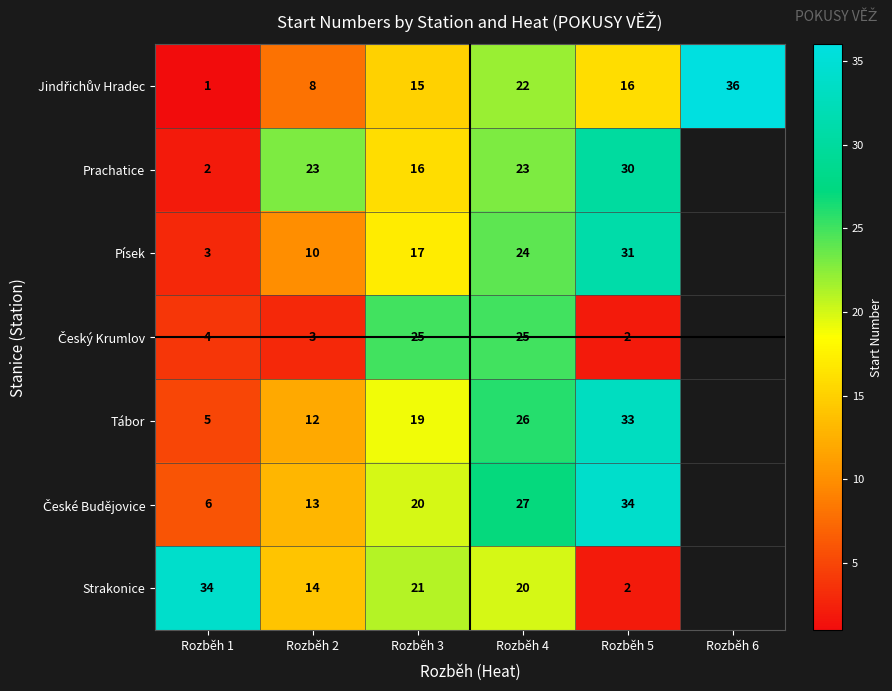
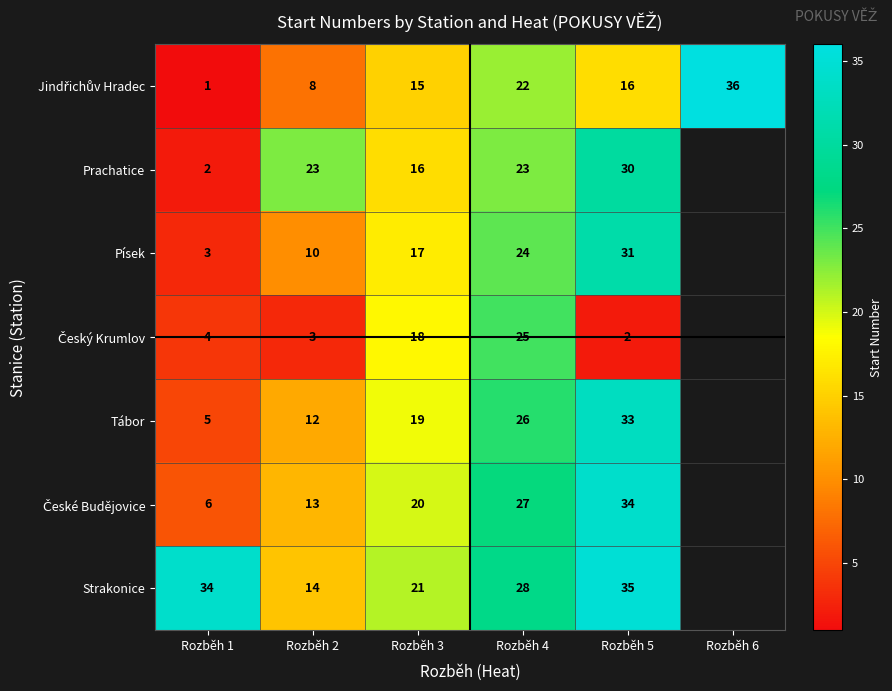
Český Krumlov, Rozběh 3: 25 -> 18
Strakonice, Rozběh 4: 20 -> 28
Strakonice, Rozběh 5: 2 -> 35
